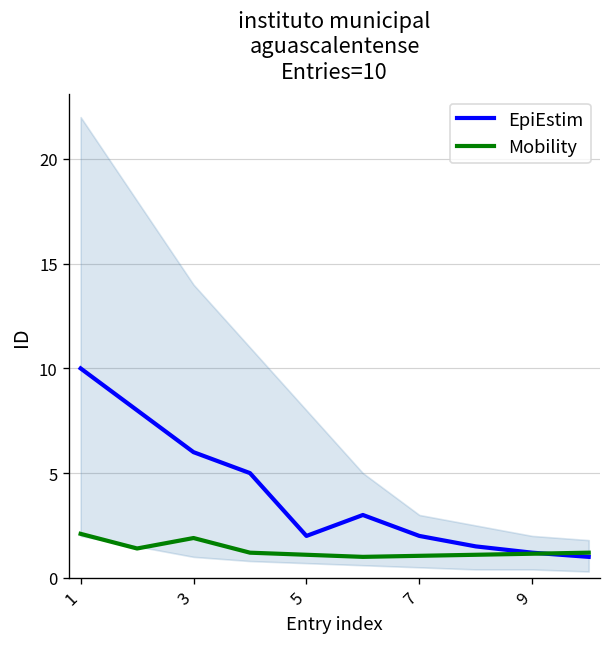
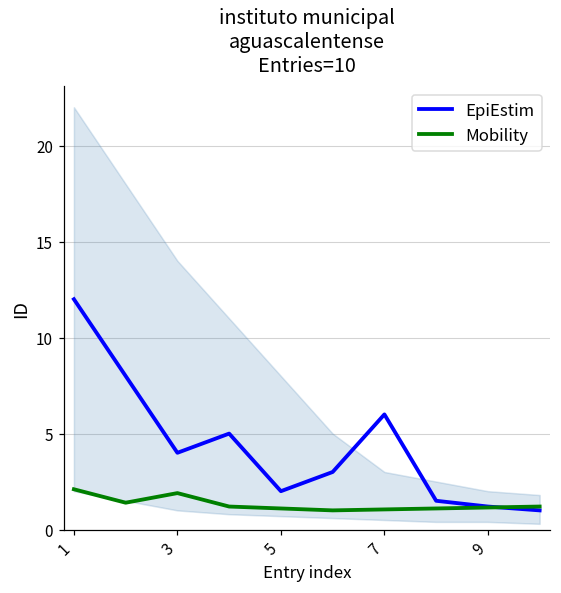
EpiEstim, 1: 10 -> 12
EpiEstim, 3: 6 -> 4
EpiEstim, 7: 2 -> 6
